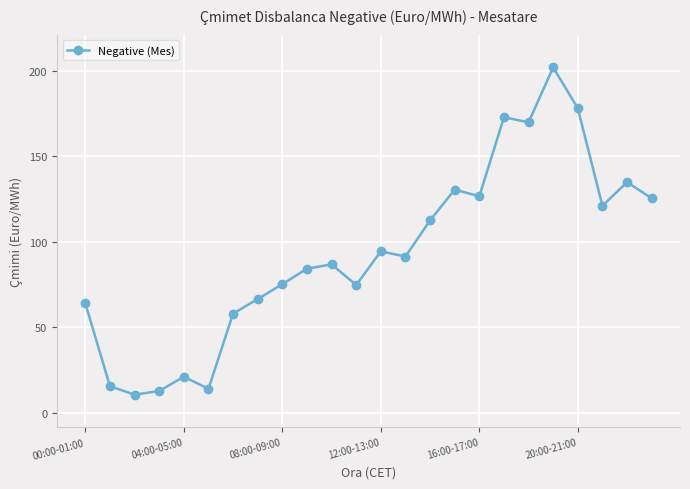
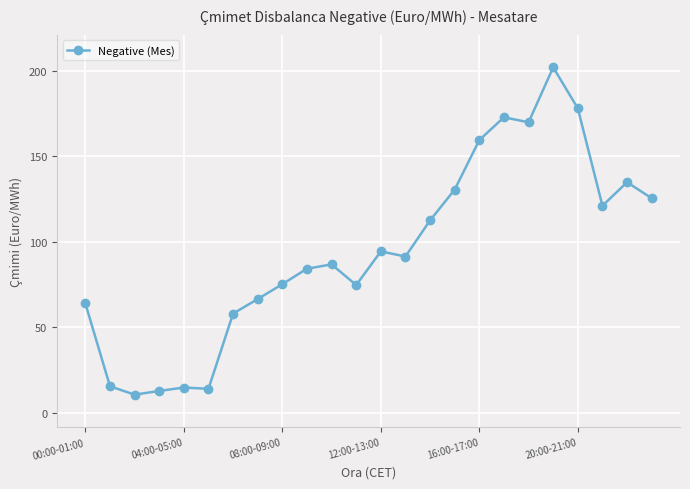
04:00-05:00: 21 -> 15
16:00-17:00: 127 -> 160
